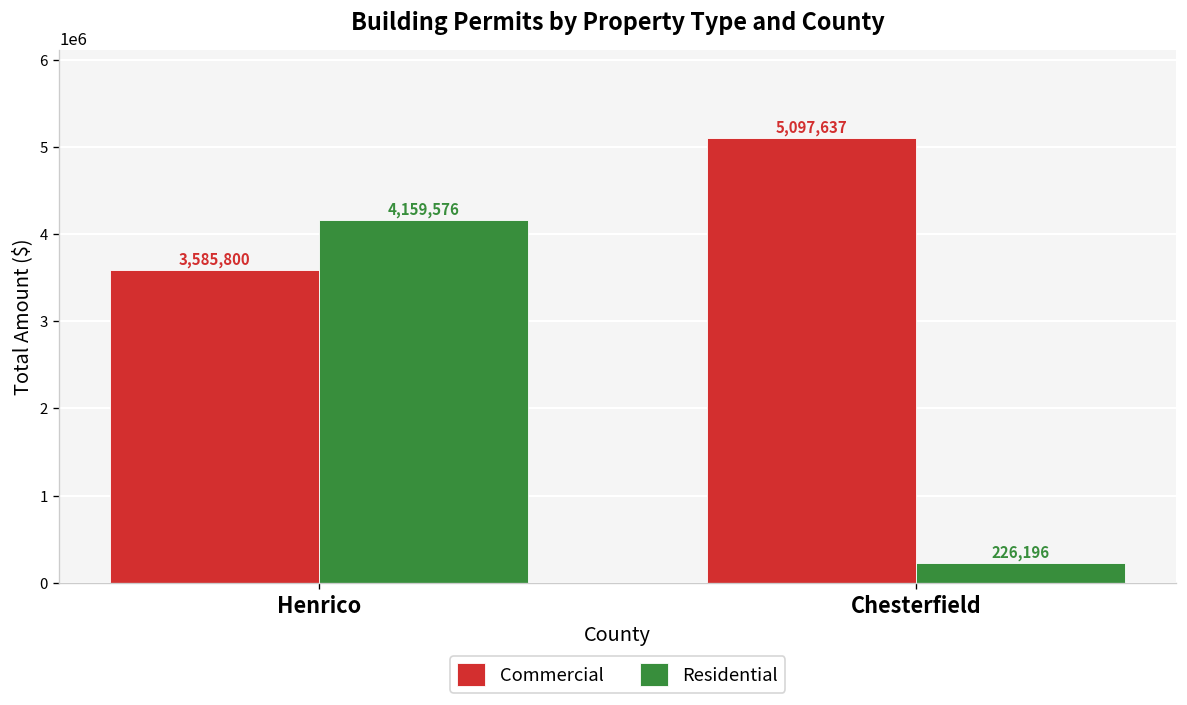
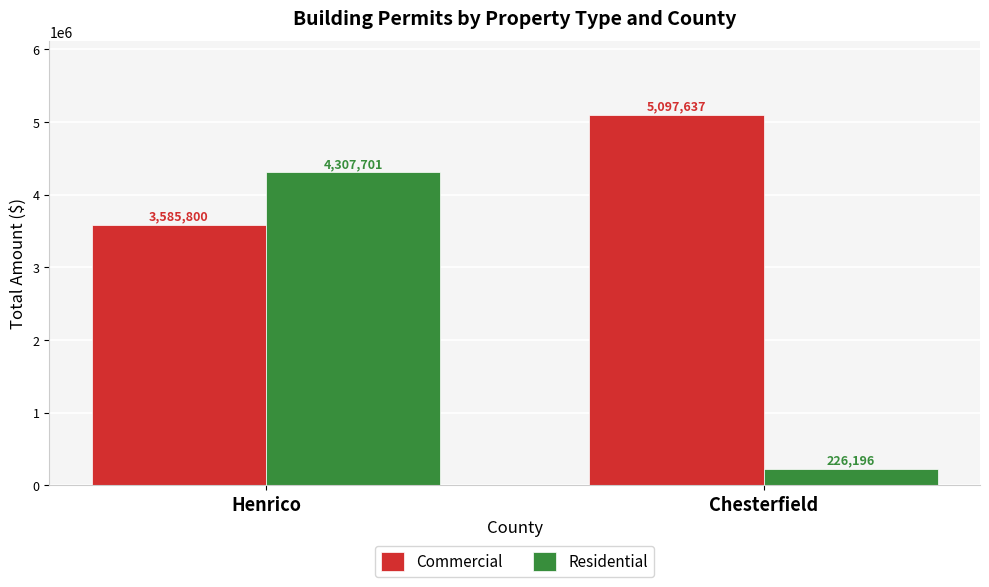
Residential, Henrico: 4,159,576 -> 4,307,701
